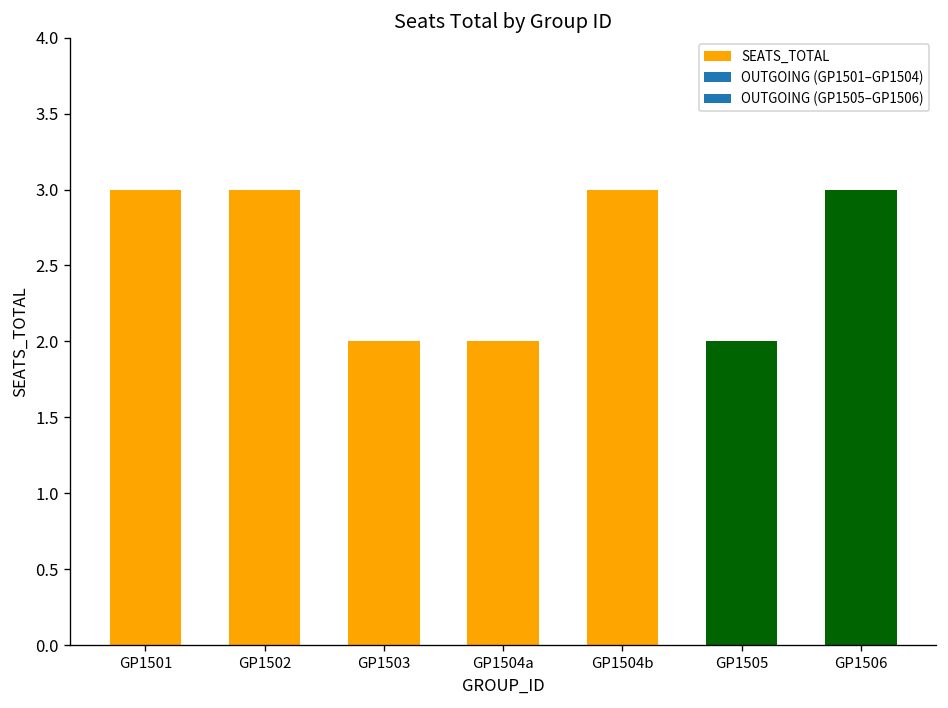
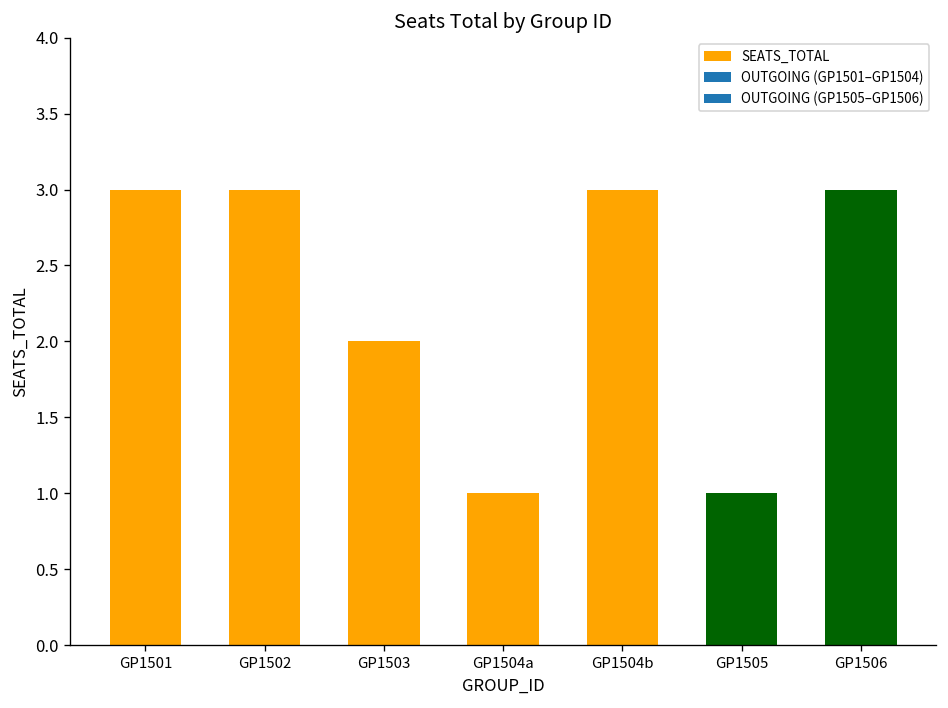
GP1504a: 2 -> 1
GP1505: 2 -> 1
